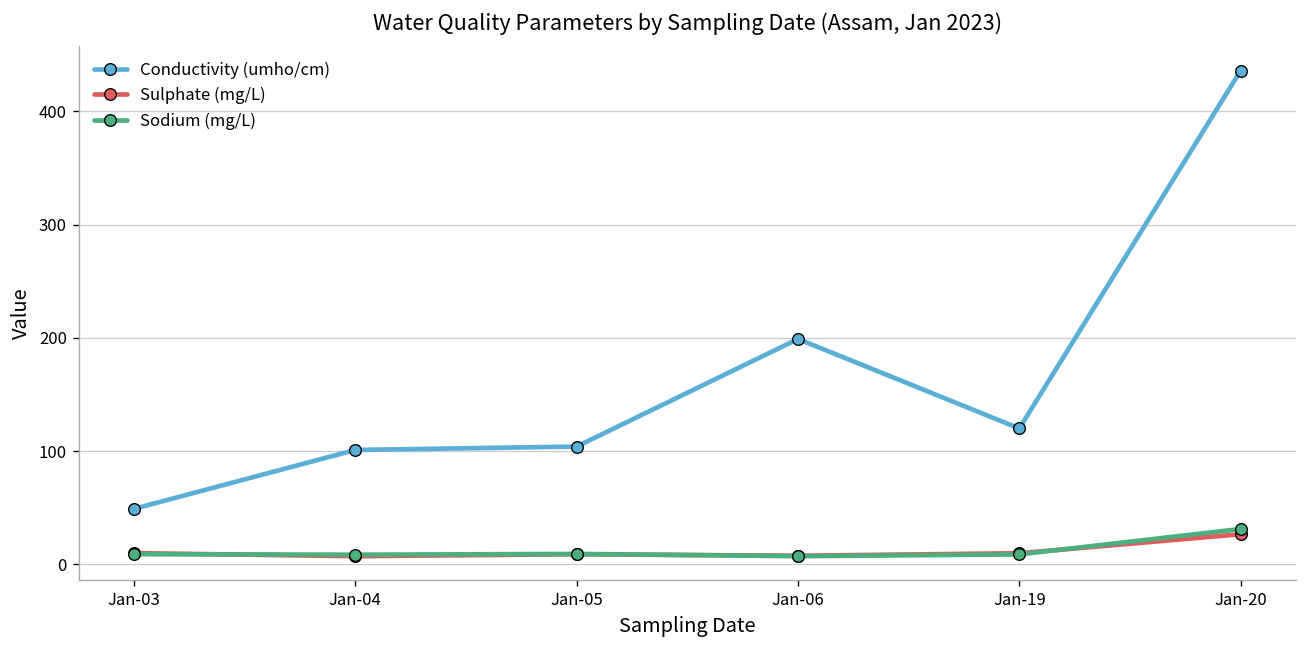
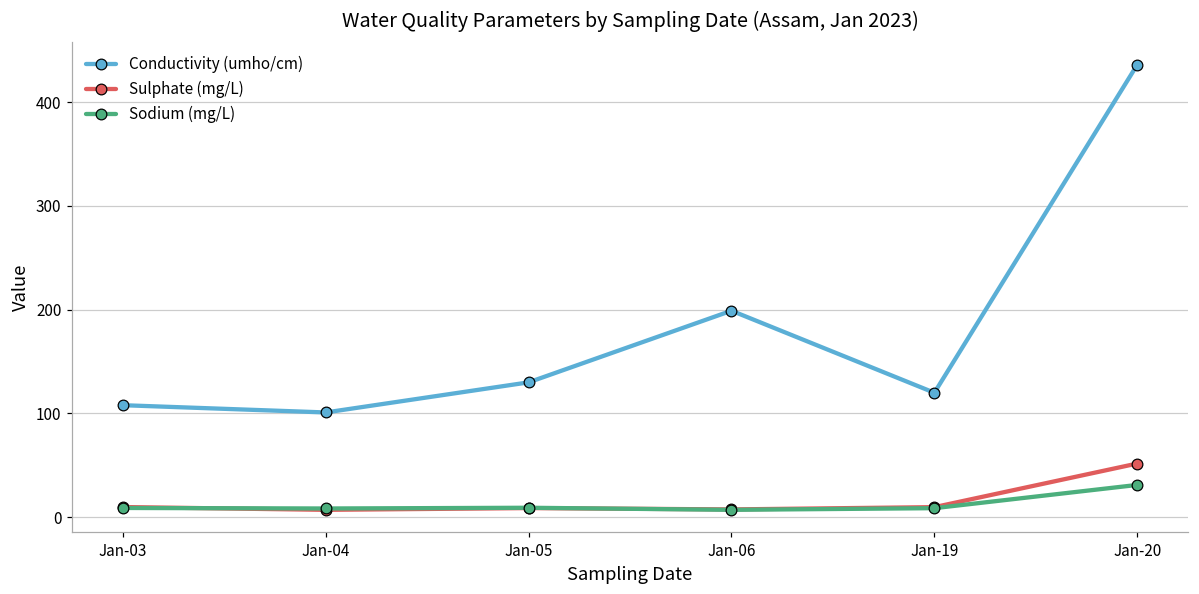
Conductivity (umho/cm), Jan-03: 50 -> 110
Conductivity (umho/cm), Jan-05: 100 -> 130
Sulphate (mg/L), Jan-20: 30 -> 50
